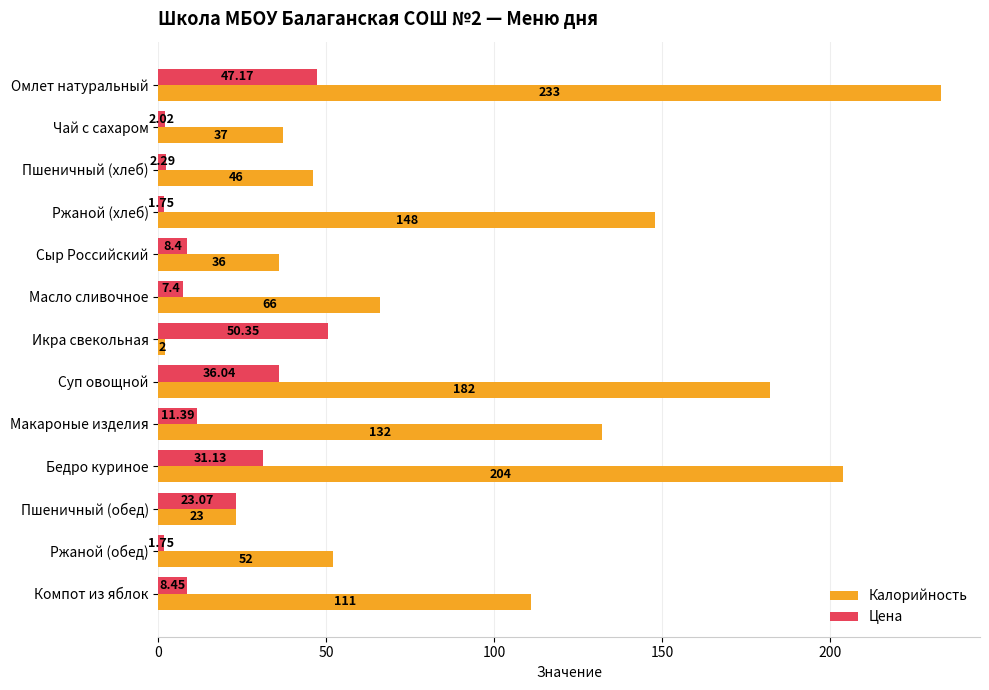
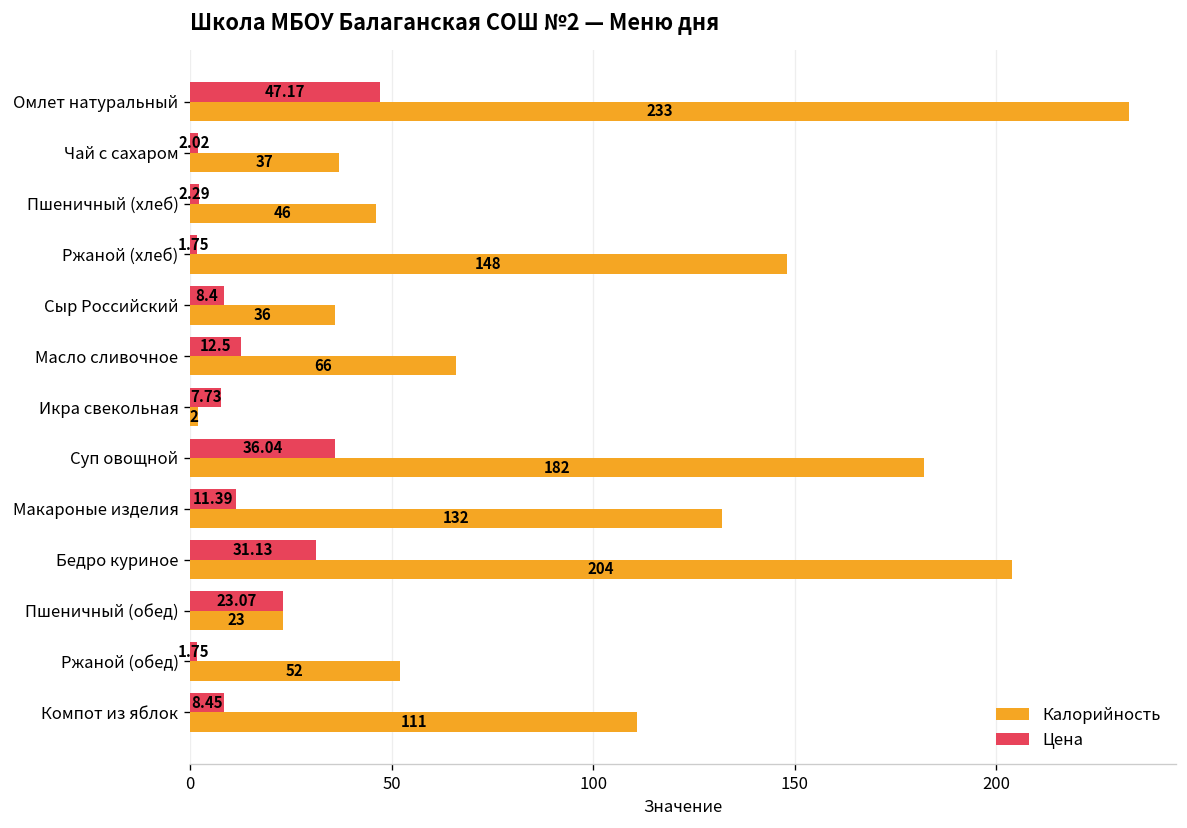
Цена, Масло сливочное: 7.4 -> 12.5
Цена, Икра свекольная: 50.35 -> 7.73
